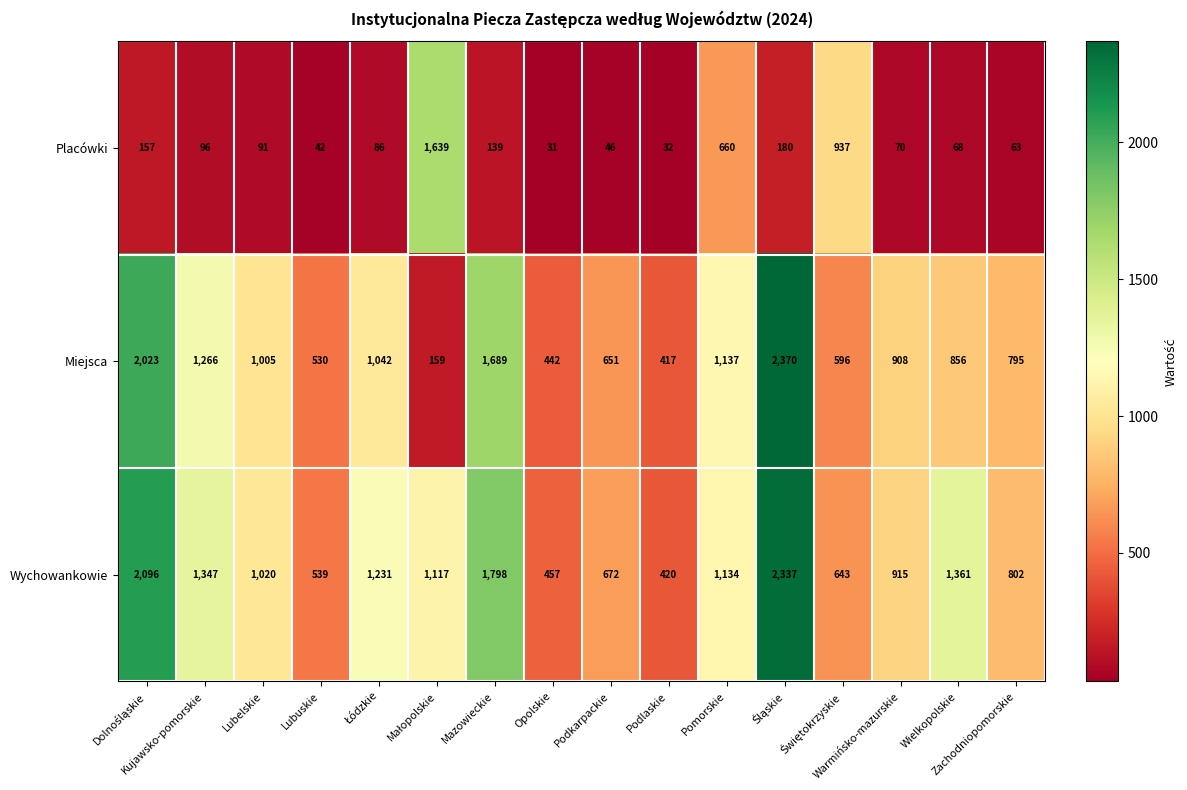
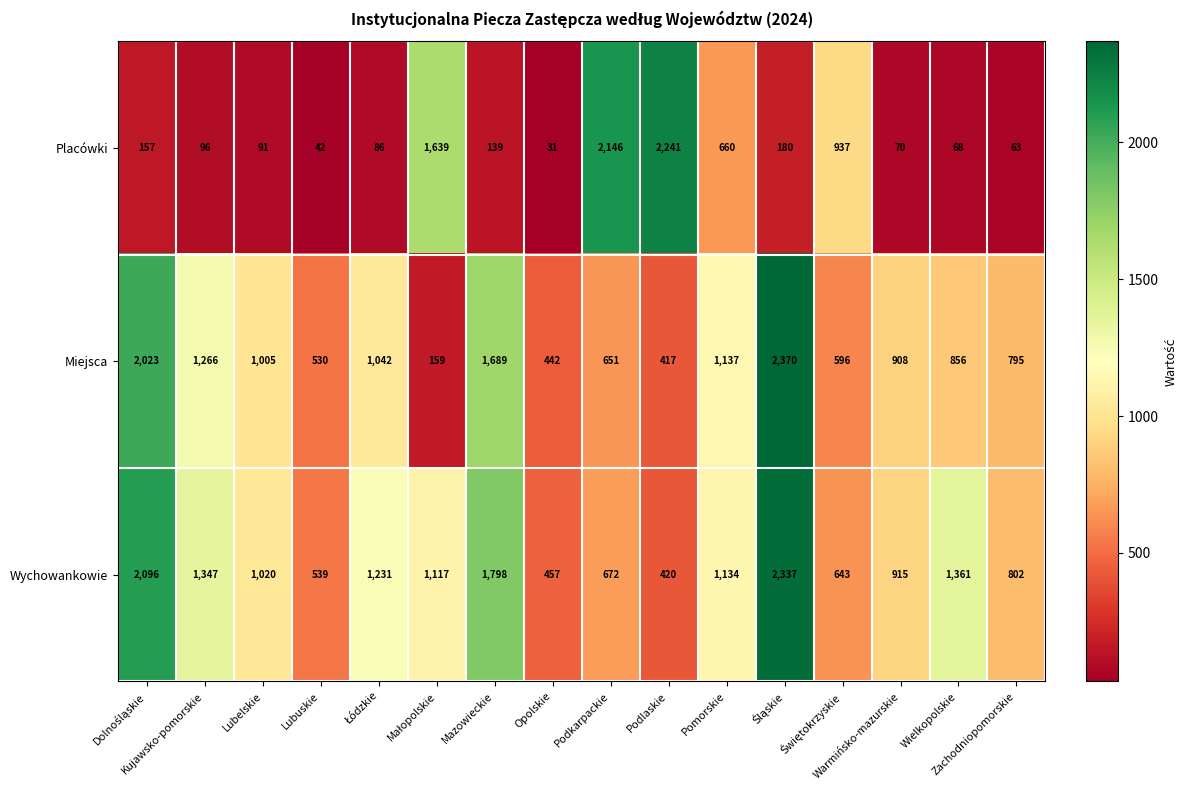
Placówki, Podkarpackie: 46 -> 2,146
Placówki, Podlaskie: 32 -> 2,241
